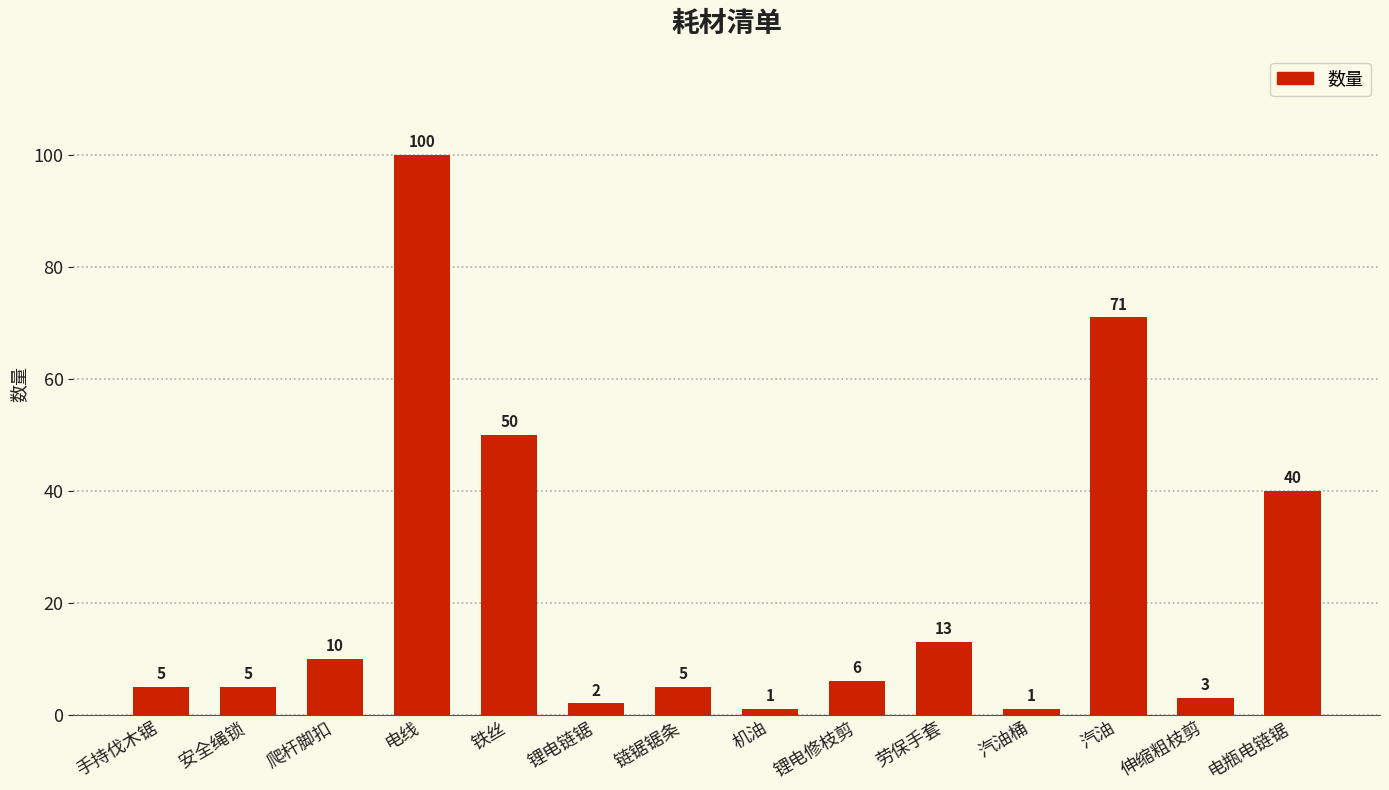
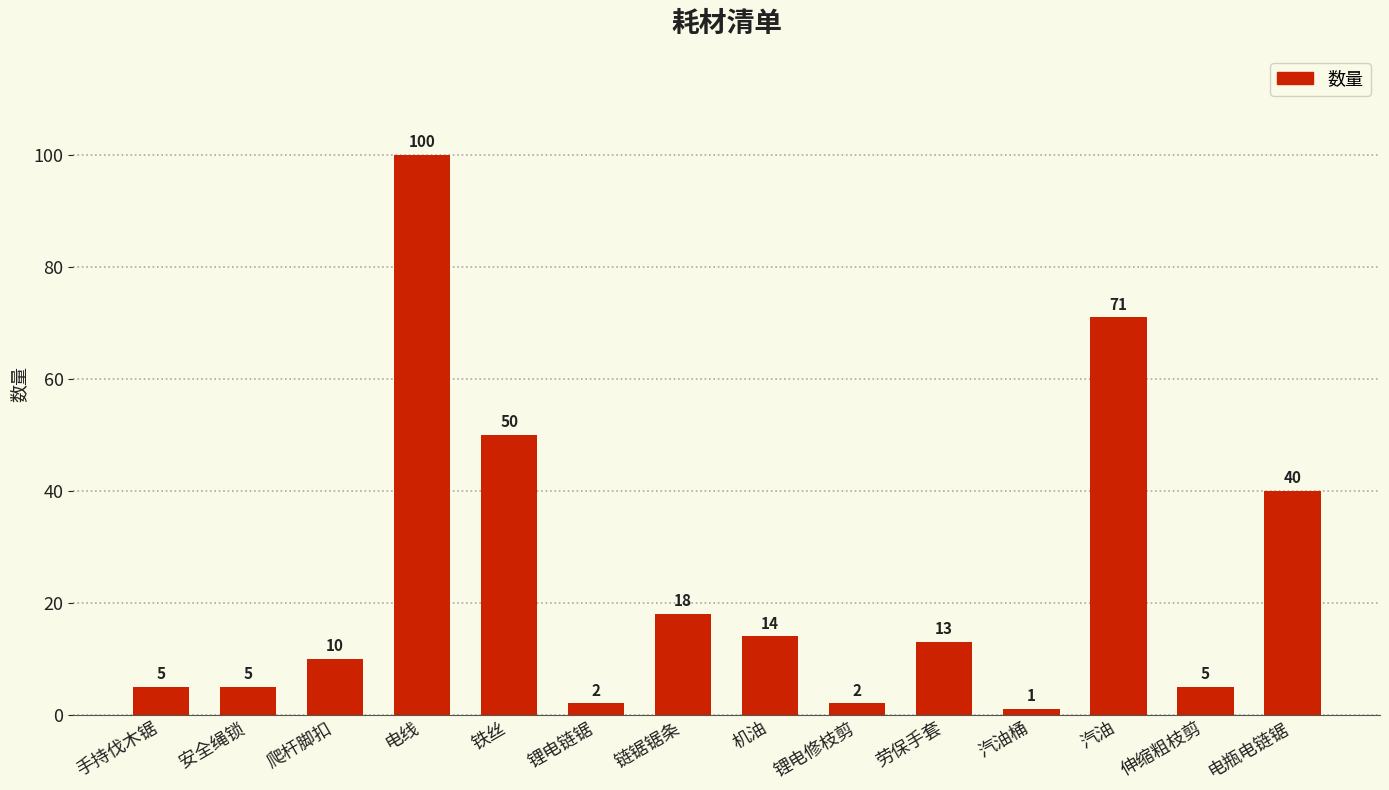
链锯锯条: 5 -> 18
机油: 1 -> 14
锂电修枝剪: 6 -> 2
伸缩粗枝剪: 3 -> 5
